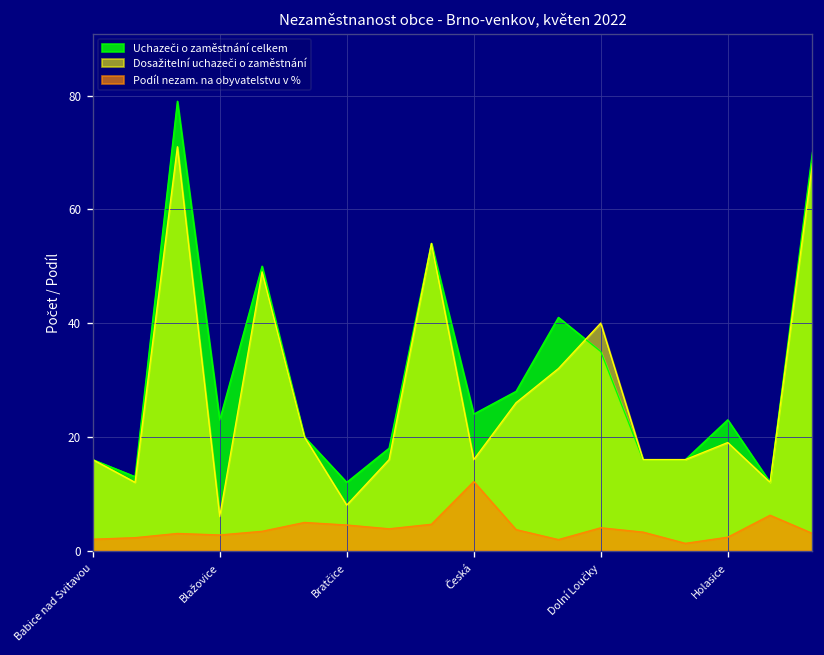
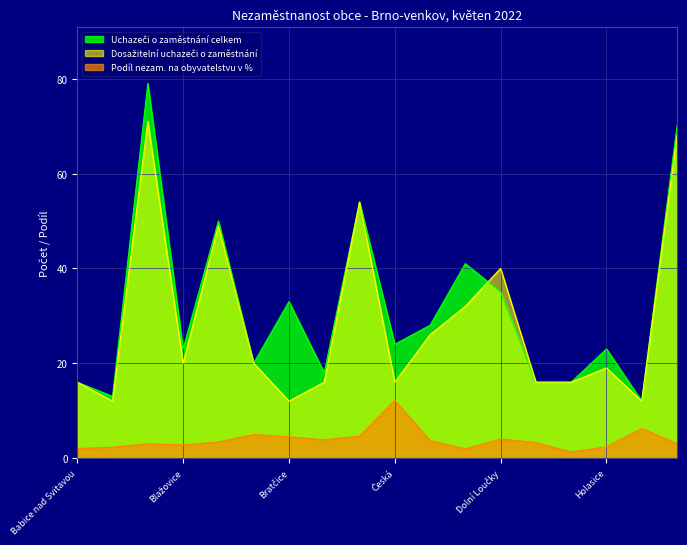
Dosažitelní uchazeči o zaměstnání, Blažovice: 6 -> 20
Uchazeči o zaměstnání celkem, Bratčice: 12 -> 33
Dosažitelní uchazeči o zaměstnání, Bratčice: 8 -> 12
